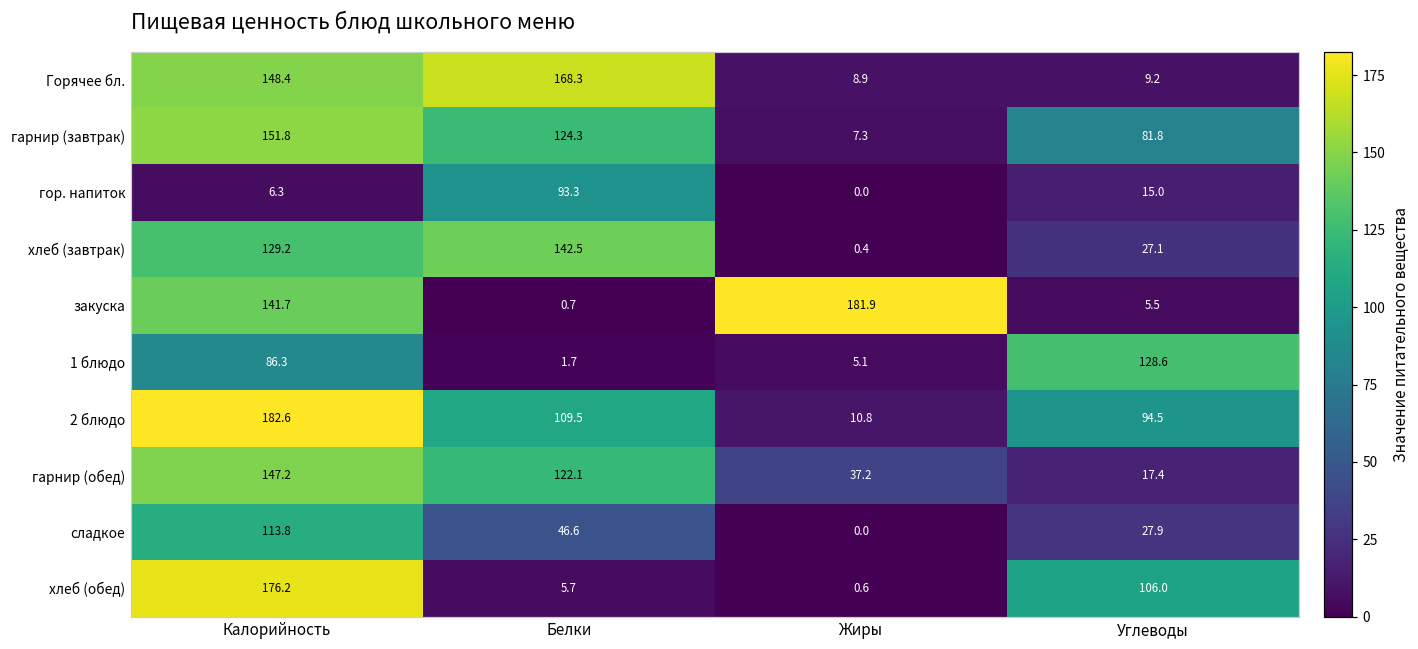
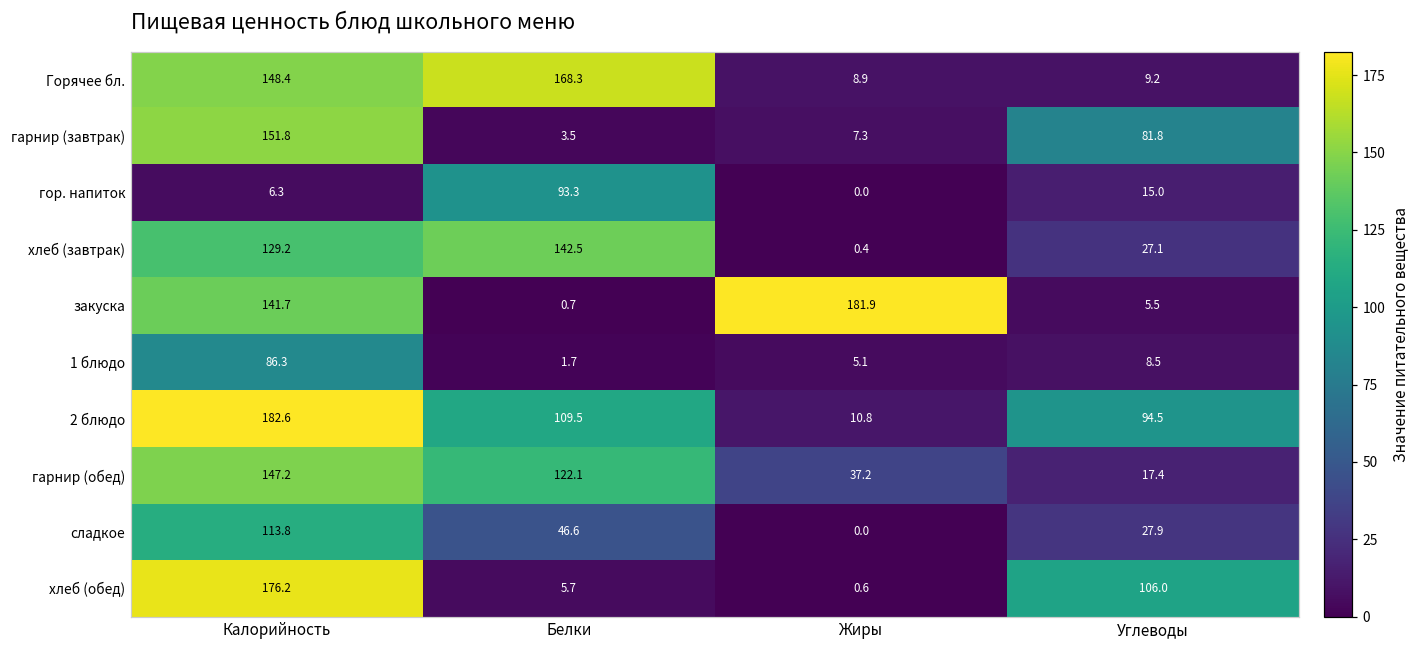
гарнир (завтрак), Белки: 124.3 -> 3.5
1 блюдо, Углеводы: 128.6 -> 8.5
